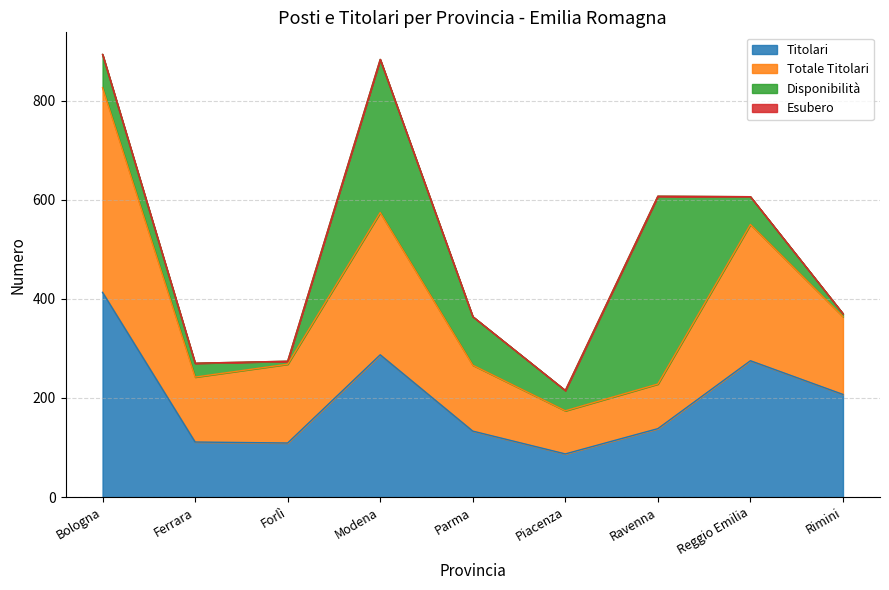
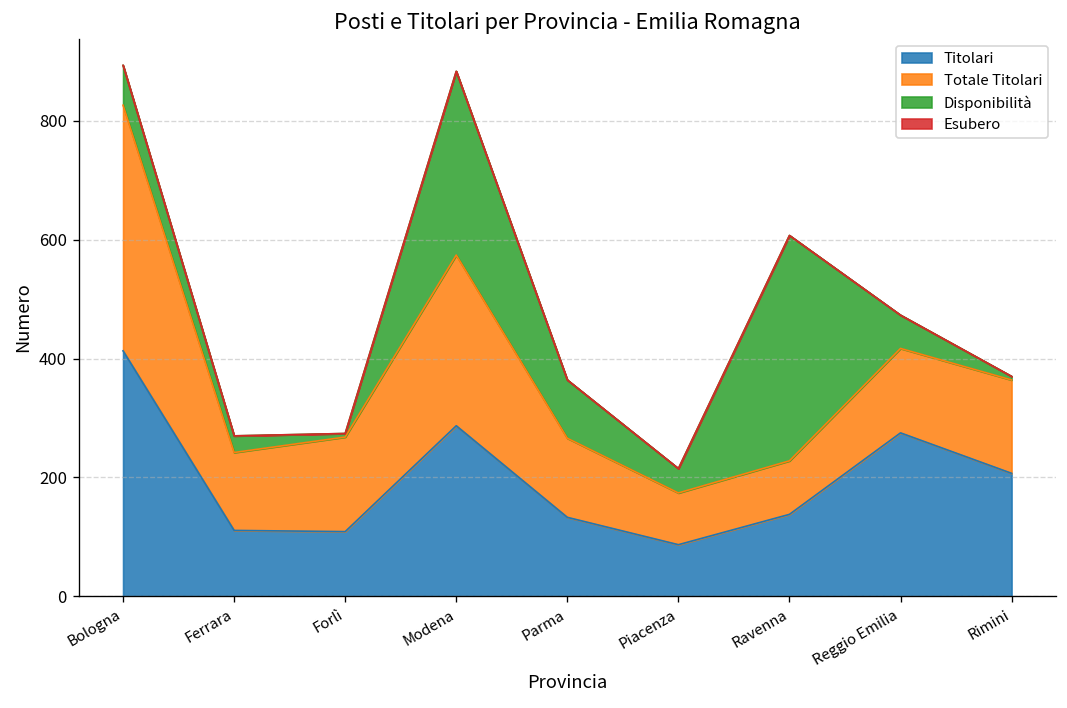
Totale Titolari, Reggio Emilia: 280 -> 140
